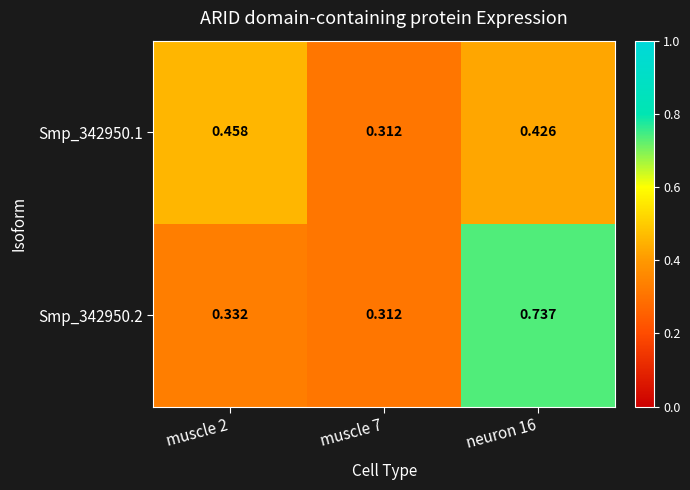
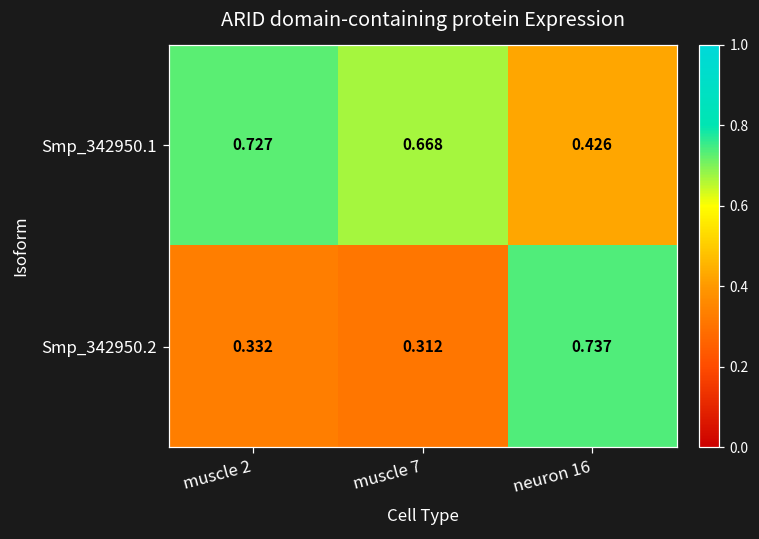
Smp_342950.1, muscle 2: 0.458 -> 0.727
Smp_342950.1, muscle 7: 0.312 -> 0.668
